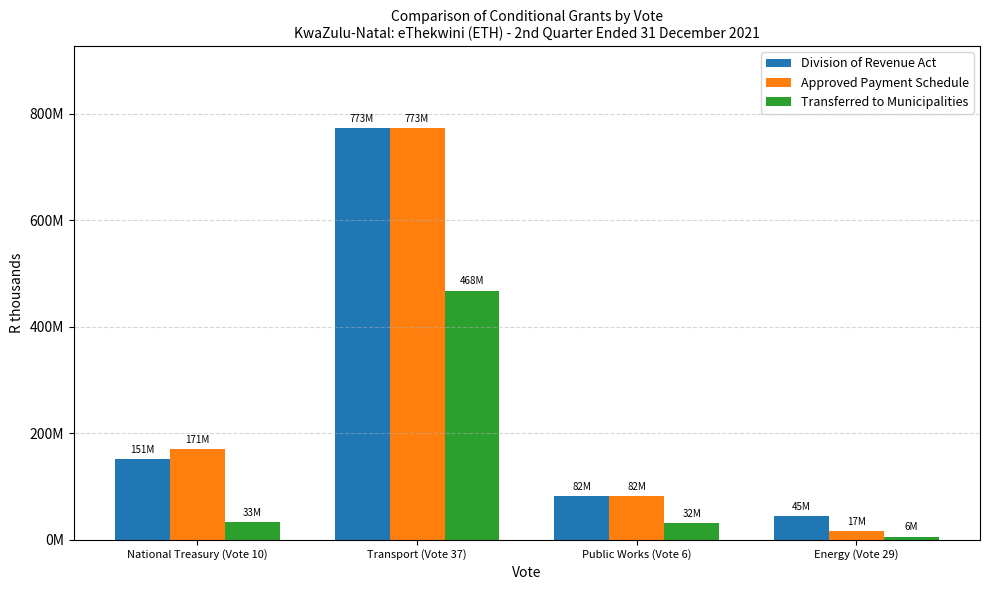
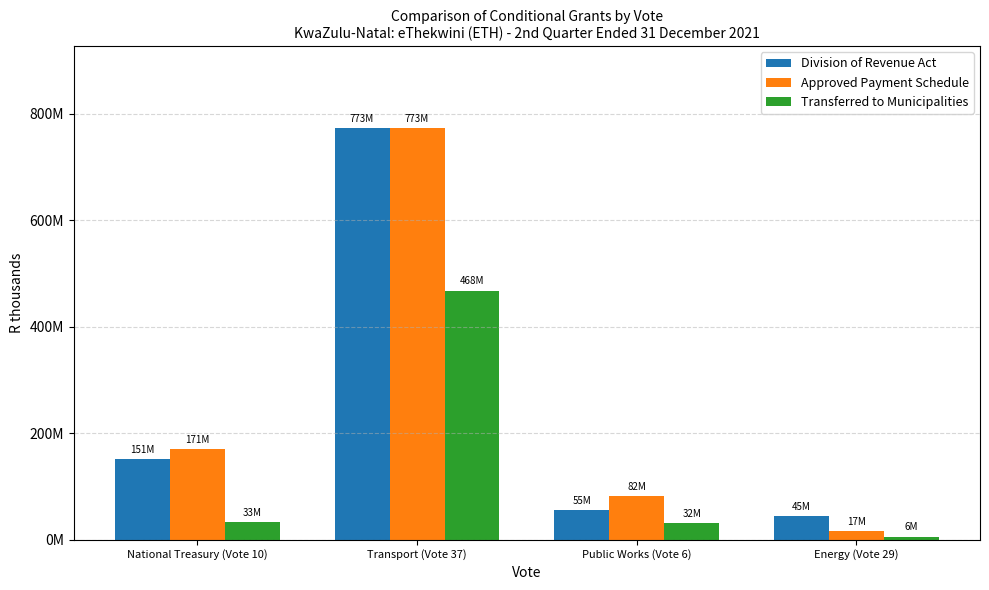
Division of Revenue Act, Public Works (Vote 6): 82M -> 55M
